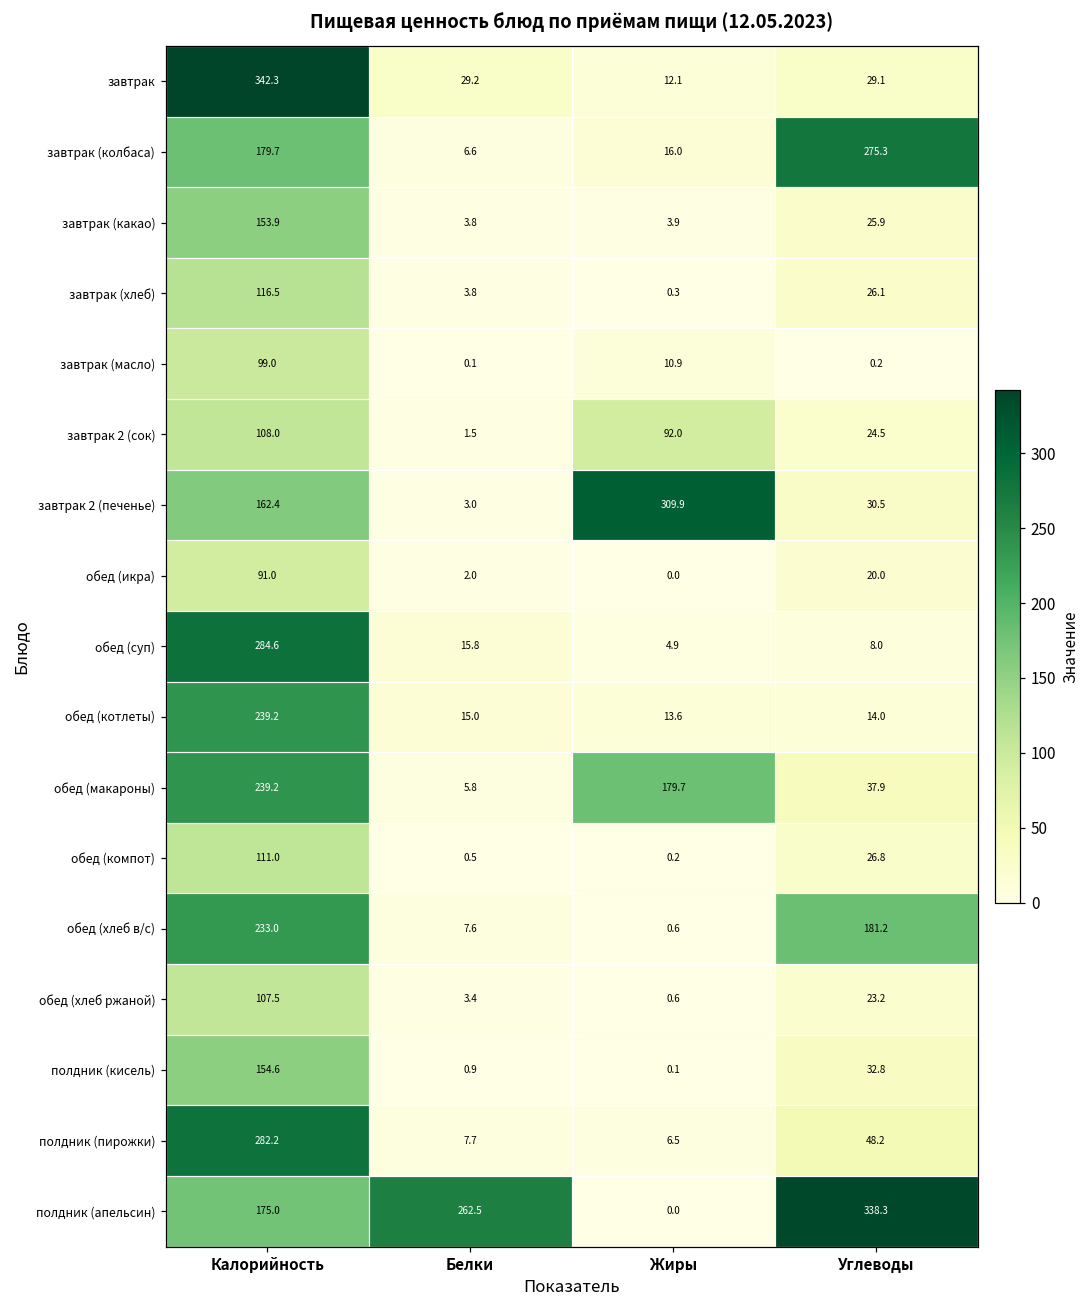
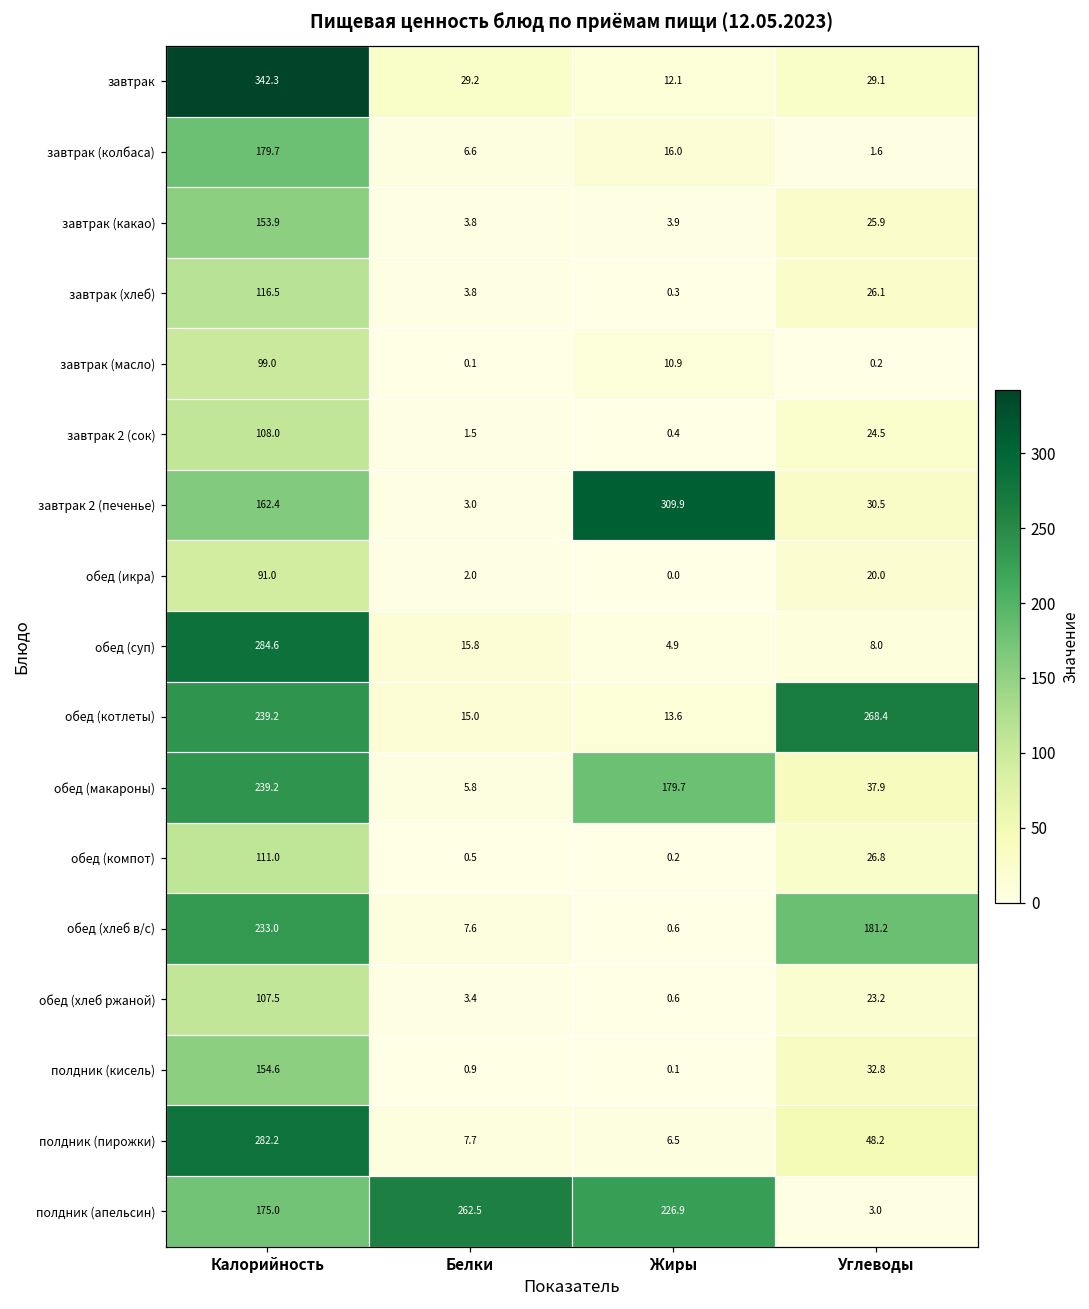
завтрак (колбаса), Углеводы: 275.3 -> 1.6
завтрак 2 (сок), Жиры: 92.0 -> 0.4
обед (котлеты), Углеводы: 14.0 -> 268.4
полдник (апельсин), Жиры: 0.0 -> 226.9
полдник (апельсин), Углеводы: 338.3 -> 3.0
